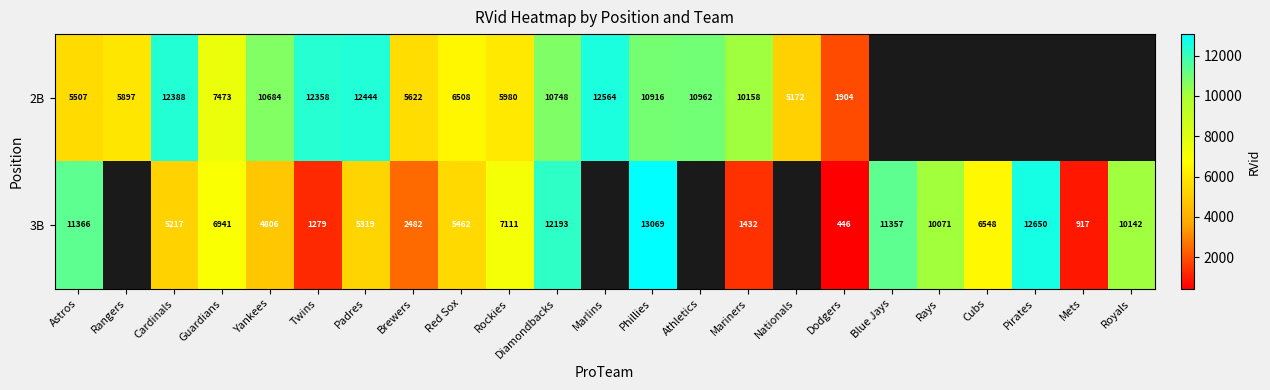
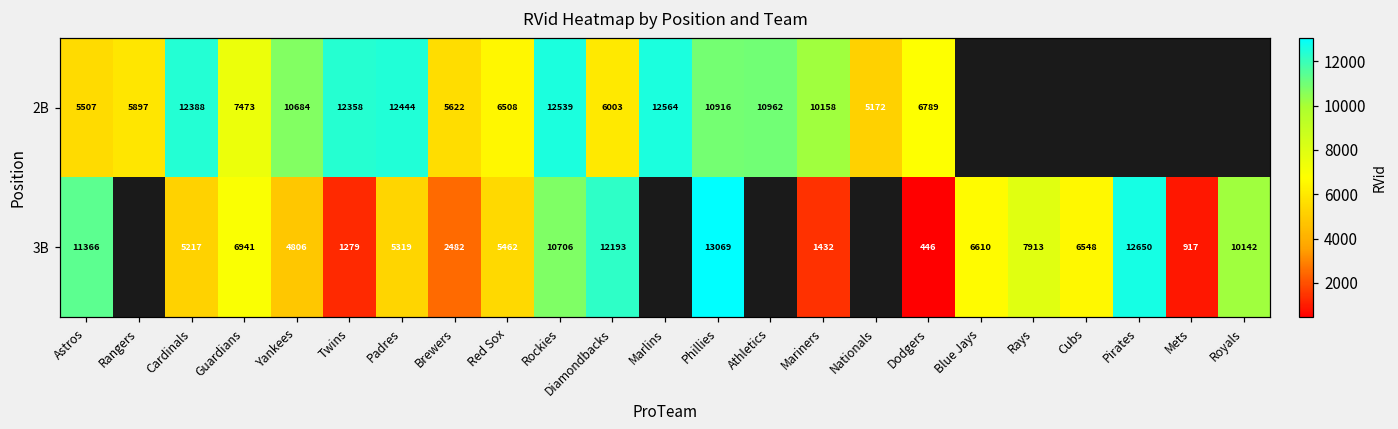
2B, Rockies: 5980 -> 12539
2B, Diamondbacks: 10748 -> 6003
2B, Dodgers: 1904 -> 6789
3B, Rockies: 7111 -> 10706
3B, Blue Jays: 11357 -> 6610
3B, Rays: 10071 -> 7913
